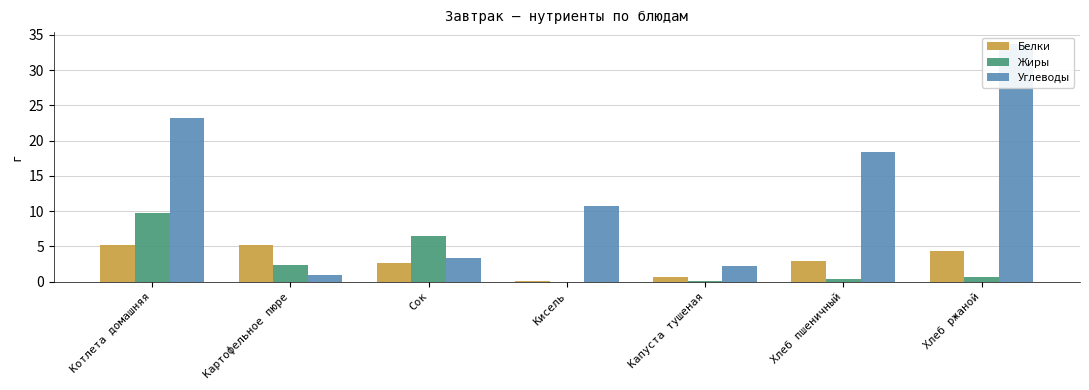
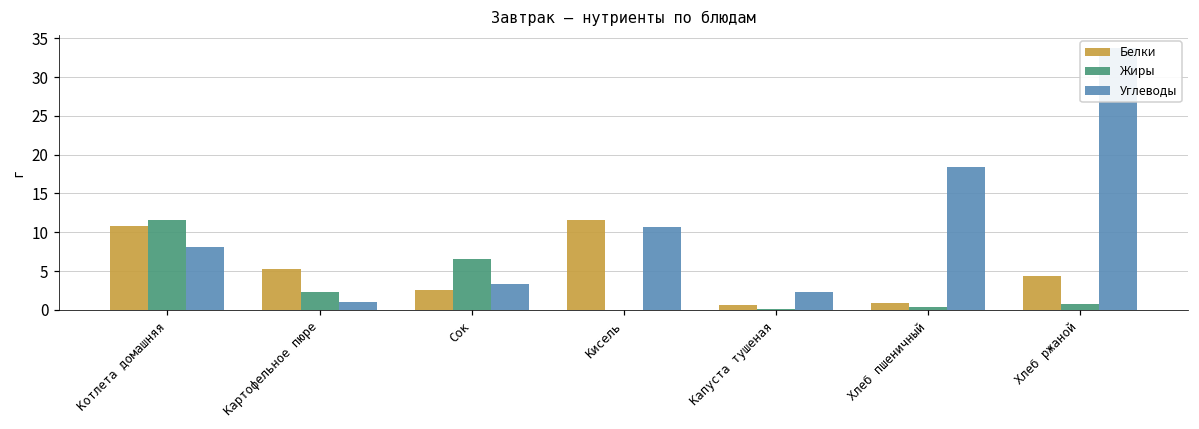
Белки, Котлета домашняя: 5 -> 11
Жиры, Котлета домашняя: 10 -> 12
Углеводы, Котлета домашняя: 23 -> 8
Белки, Кисель: 0 -> 12
Белки, Хлеб пшеничный: 3 -> 1
